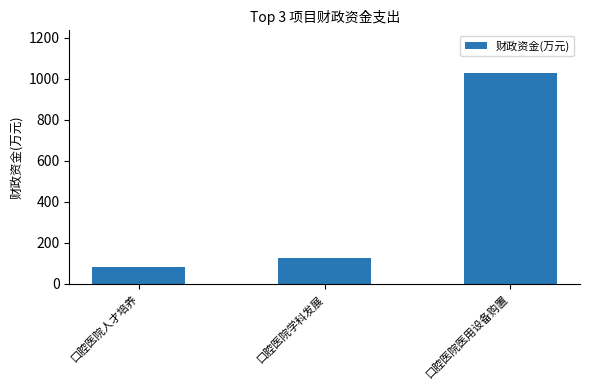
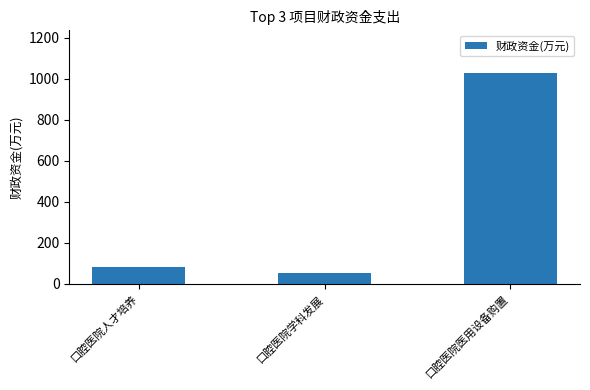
口腔医院学科发展: 120 -> 50
